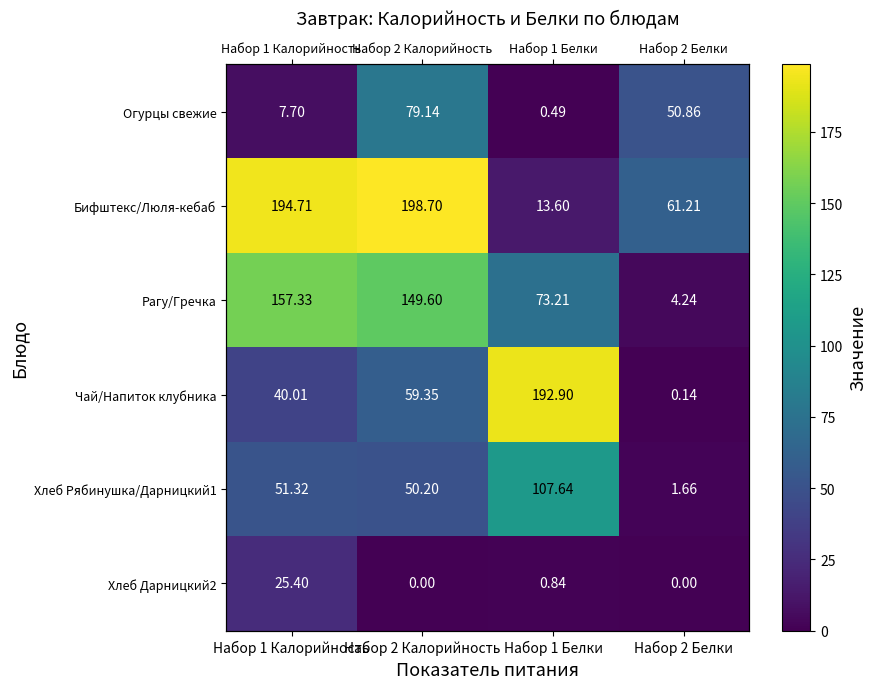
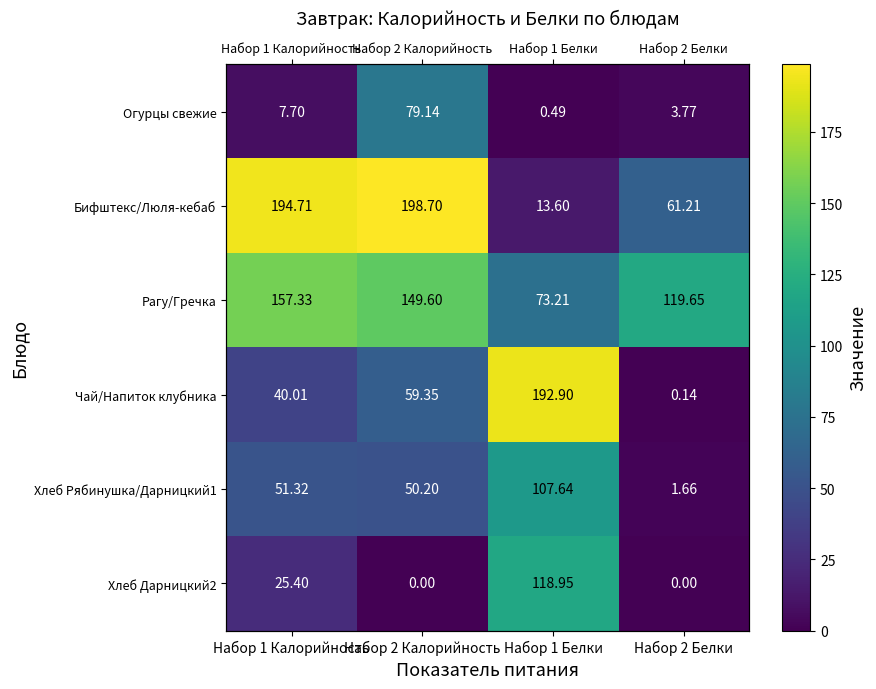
Огурцы свежие, Набор 2 Белки: 50.86 -> 3.77
Рагу/Гречка, Набор 2 Белки: 4.24 -> 119.65
Хлеб Дарницкий2, Набор 1 Белки: 0.84 -> 118.95
